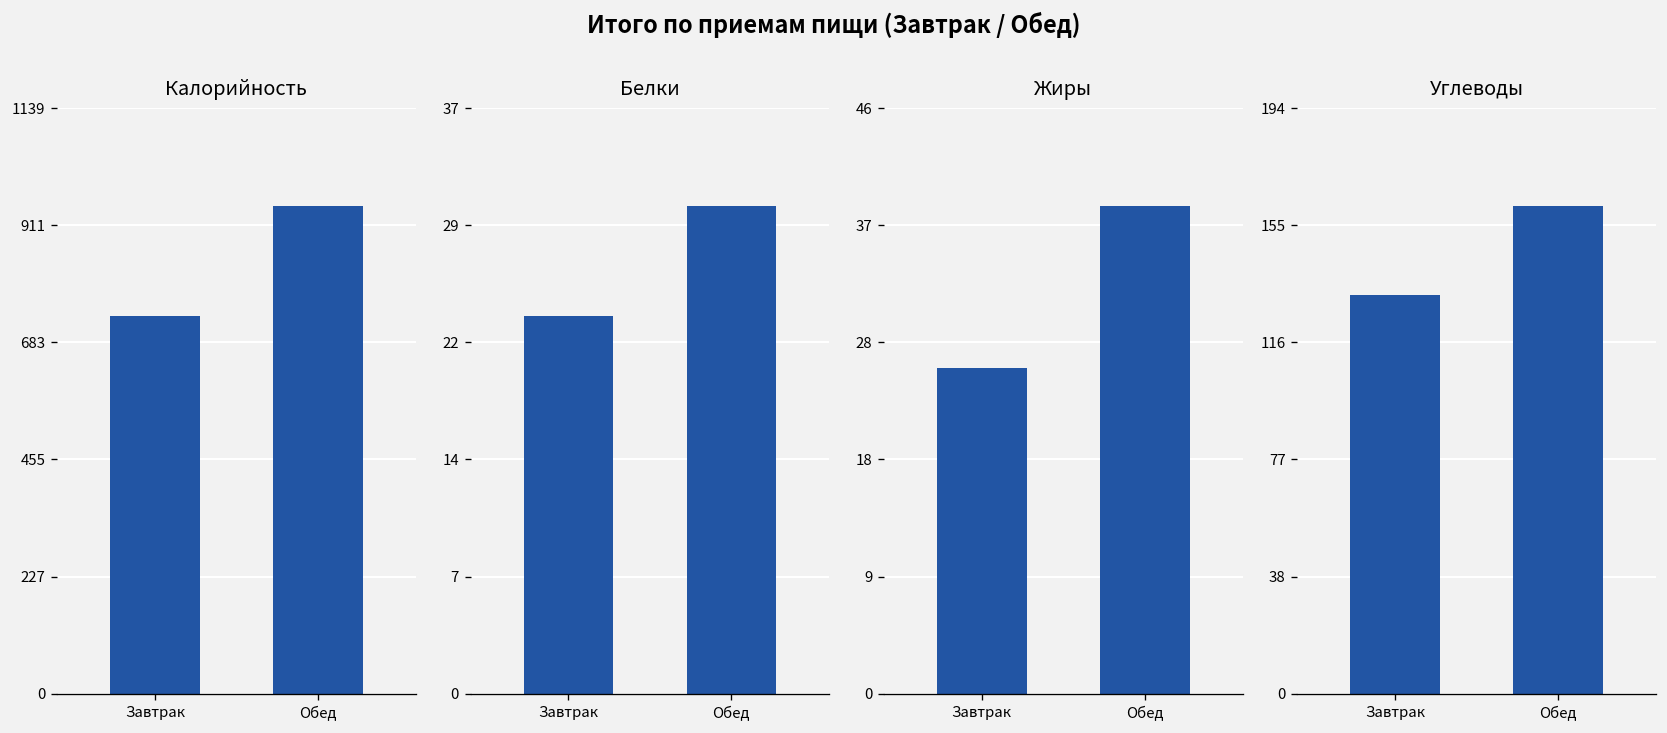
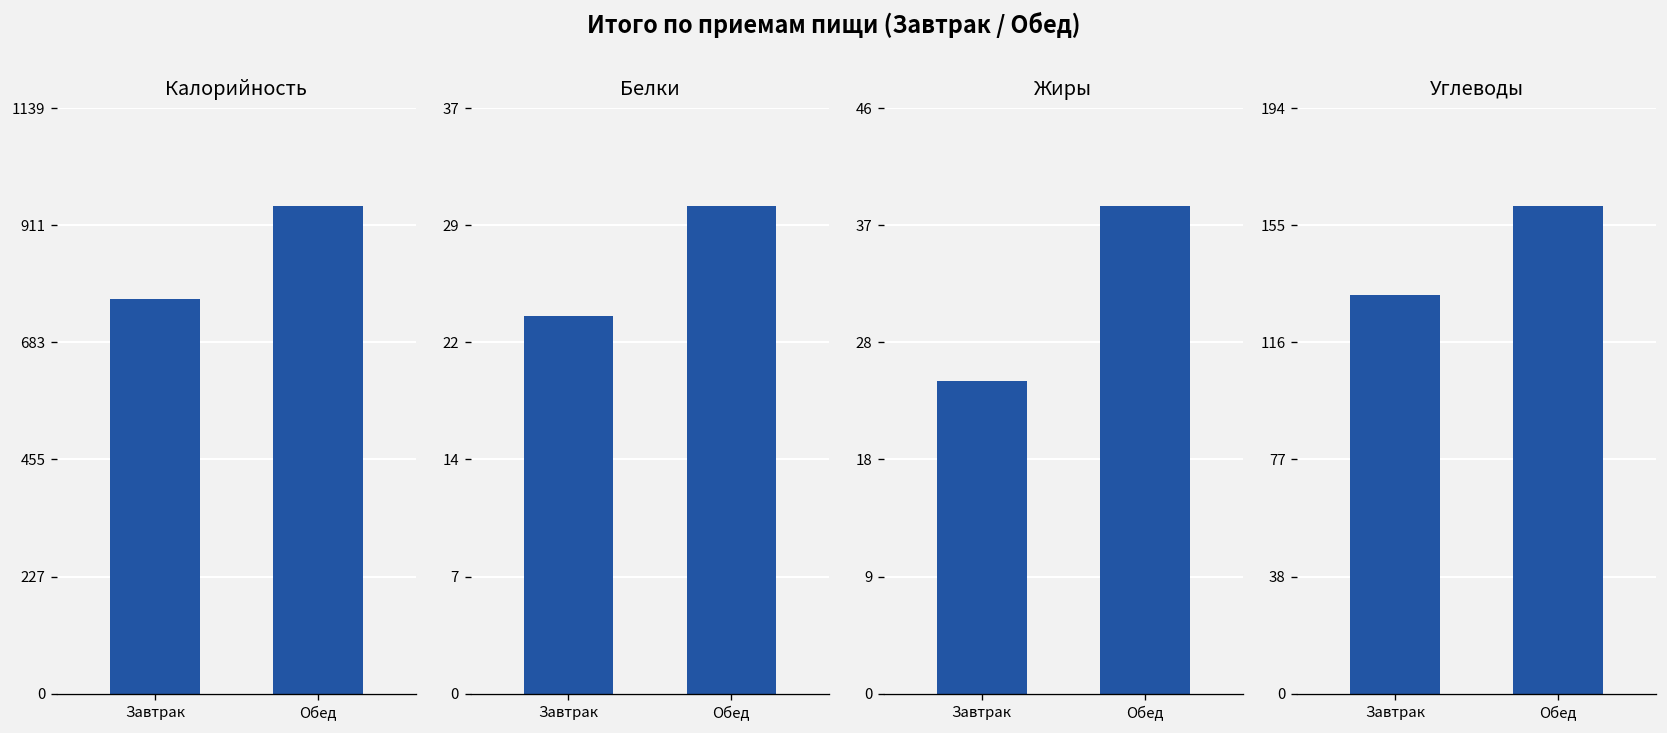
Калорийность, Завтрак: 740 -> 770
Жиры, Завтрак: 26 -> 25
